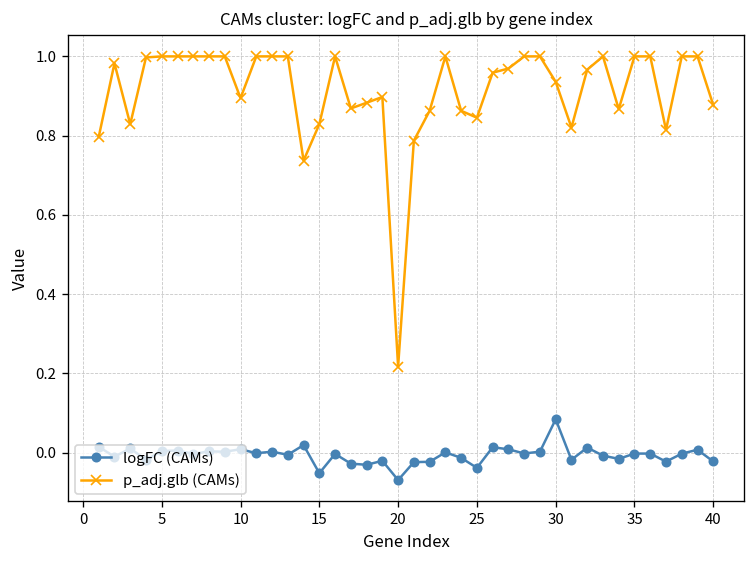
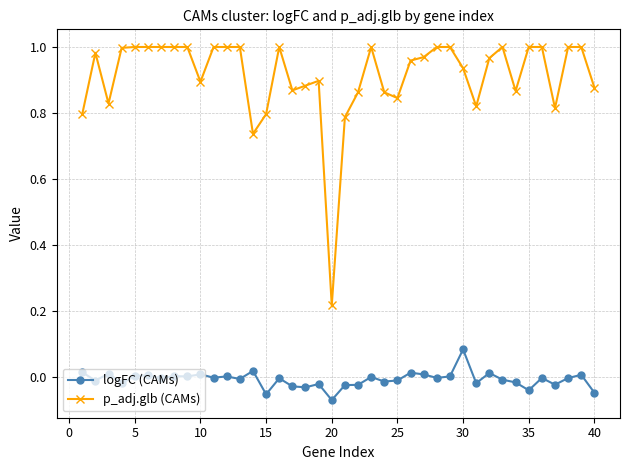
p_adj.glb (CAMs), 15: 0.83 -> 0.80
logFC (CAMs), 25: -0.04 -> -0.01
logFC (CAMs), 35: 0.00 -> -0.04
logFC (CAMs), 40: -0.02 -> -0.05
